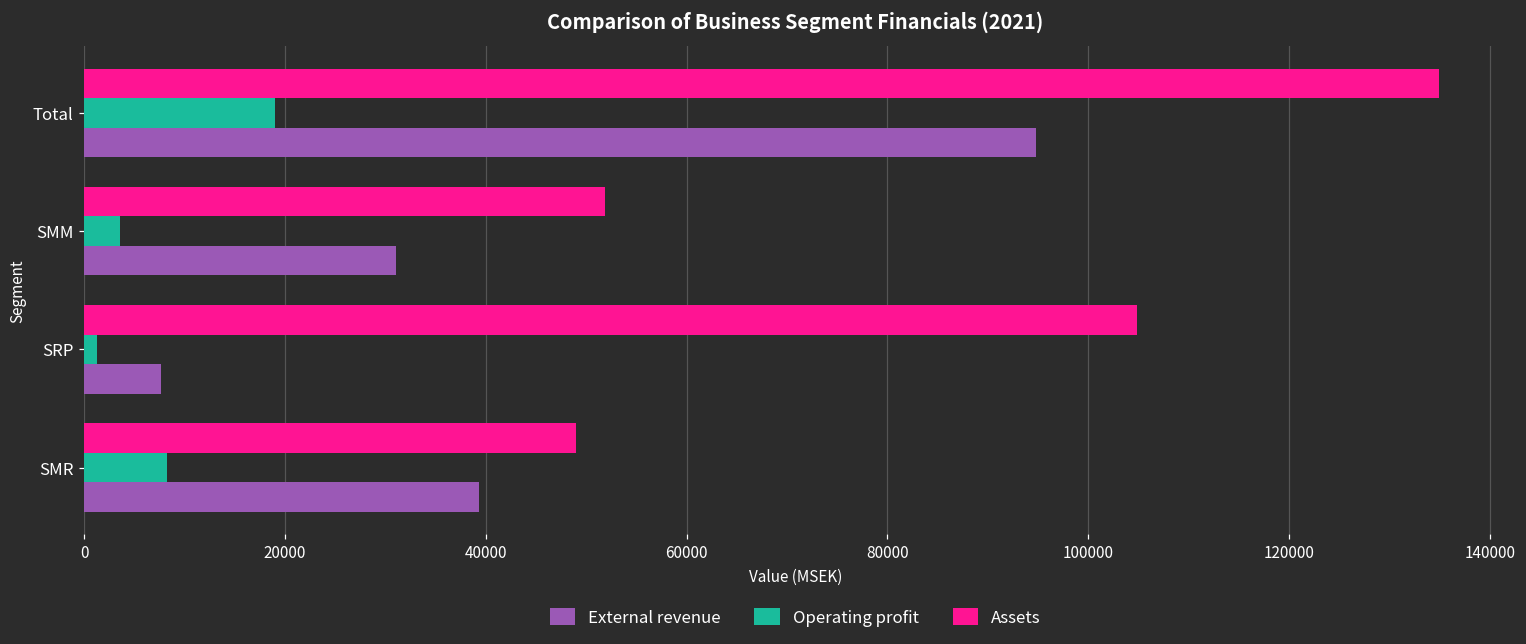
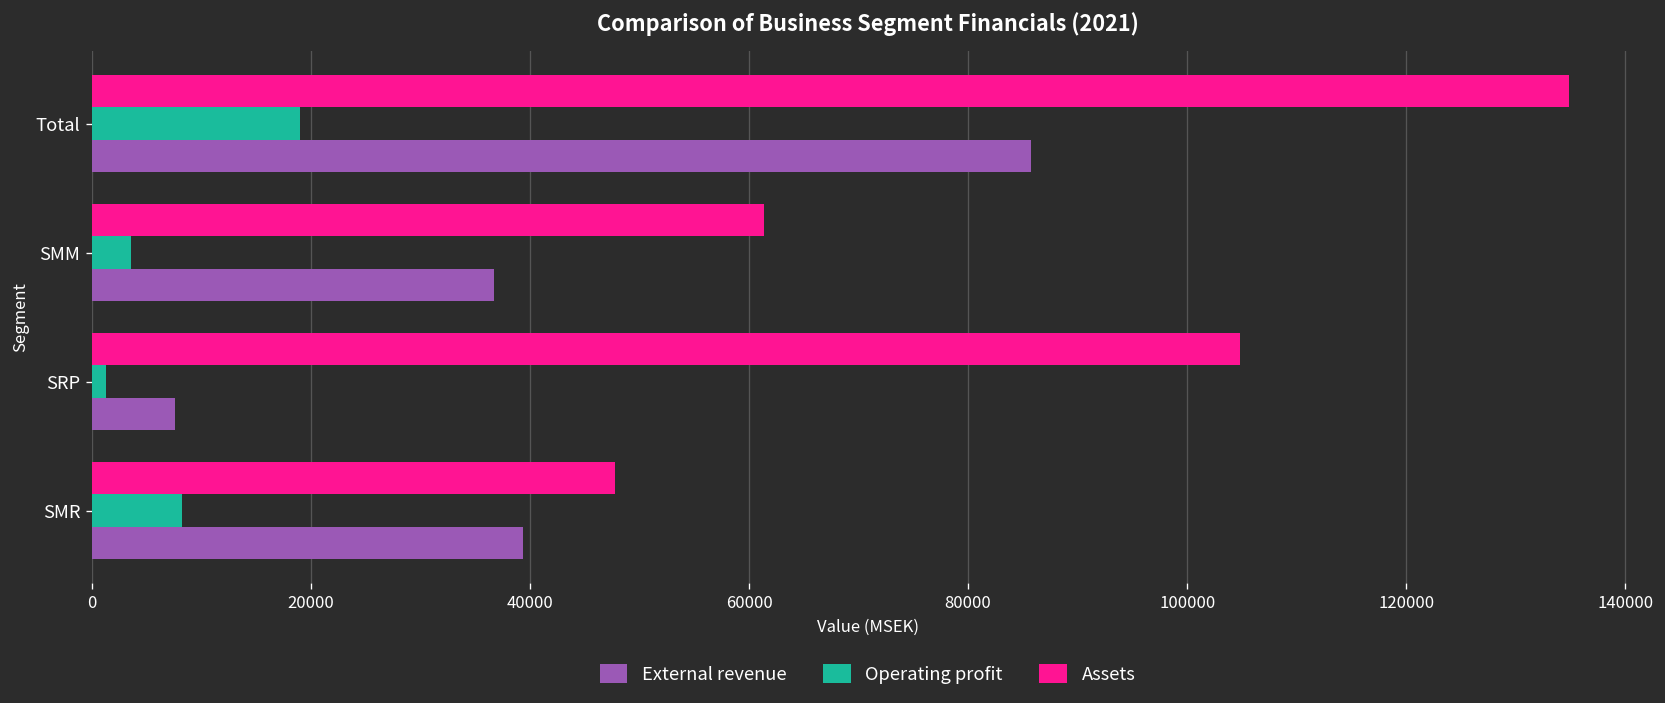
External revenue, Total: 95000 -> 86000
Assets, SMM: 52000 -> 61000
External revenue, SMM: 31000 -> 37000
Assets, SMR: 49000 -> 48000
